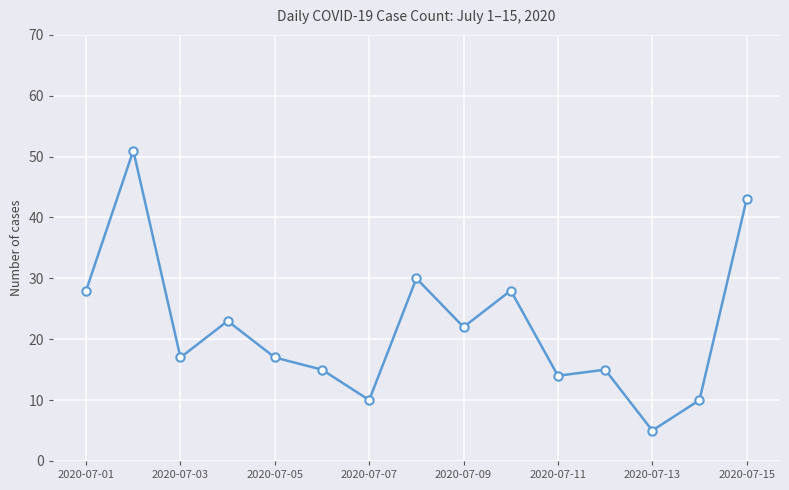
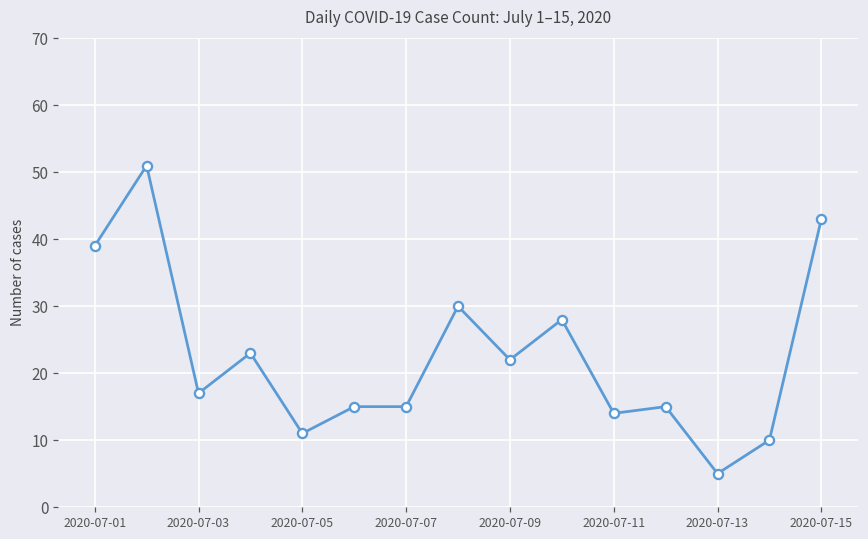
2020-07-01: 28 -> 39
2020-07-05: 17 -> 11
2020-07-07: 10 -> 15
